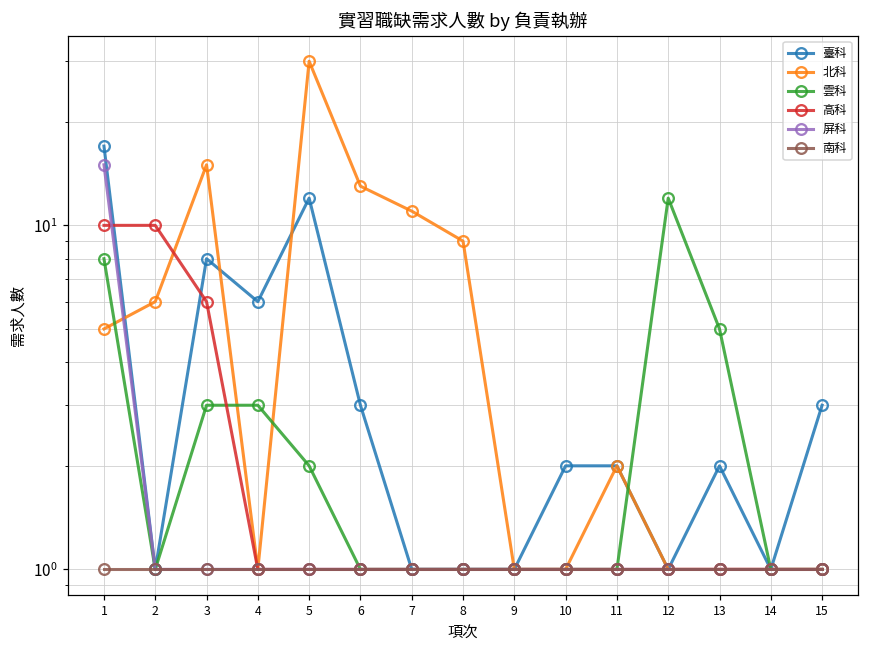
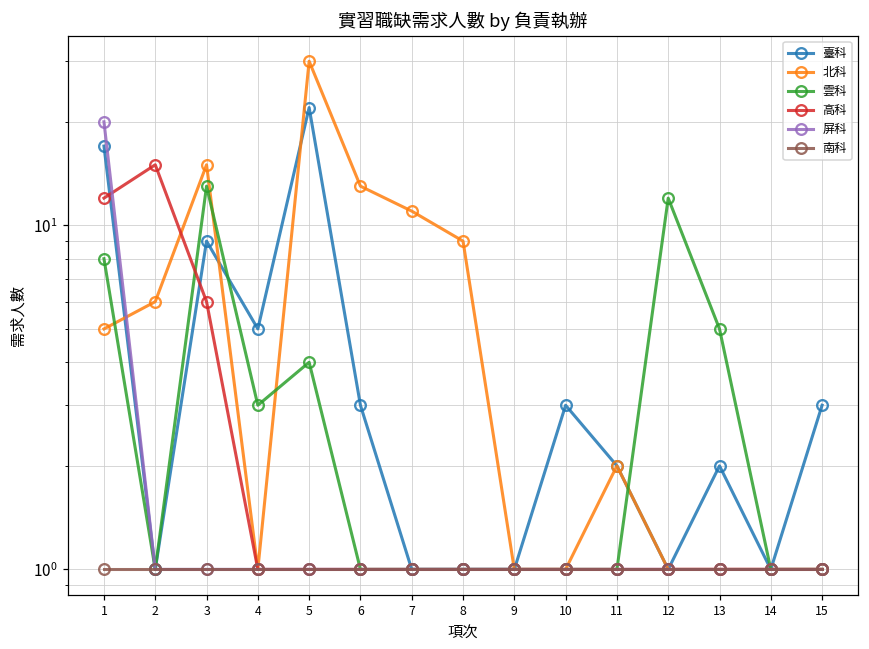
高科, 1: 10 -> 12
屏科, 1: 15 -> 20
高科, 2: 10 -> 15
臺科, 3: 8 -> 9
雲科, 3: 3 -> 13
臺科, 4: 6 -> 5
臺科, 5: 12 -> 22
雲科, 5: 2 -> 4
臺科, 10: 2 -> 3
